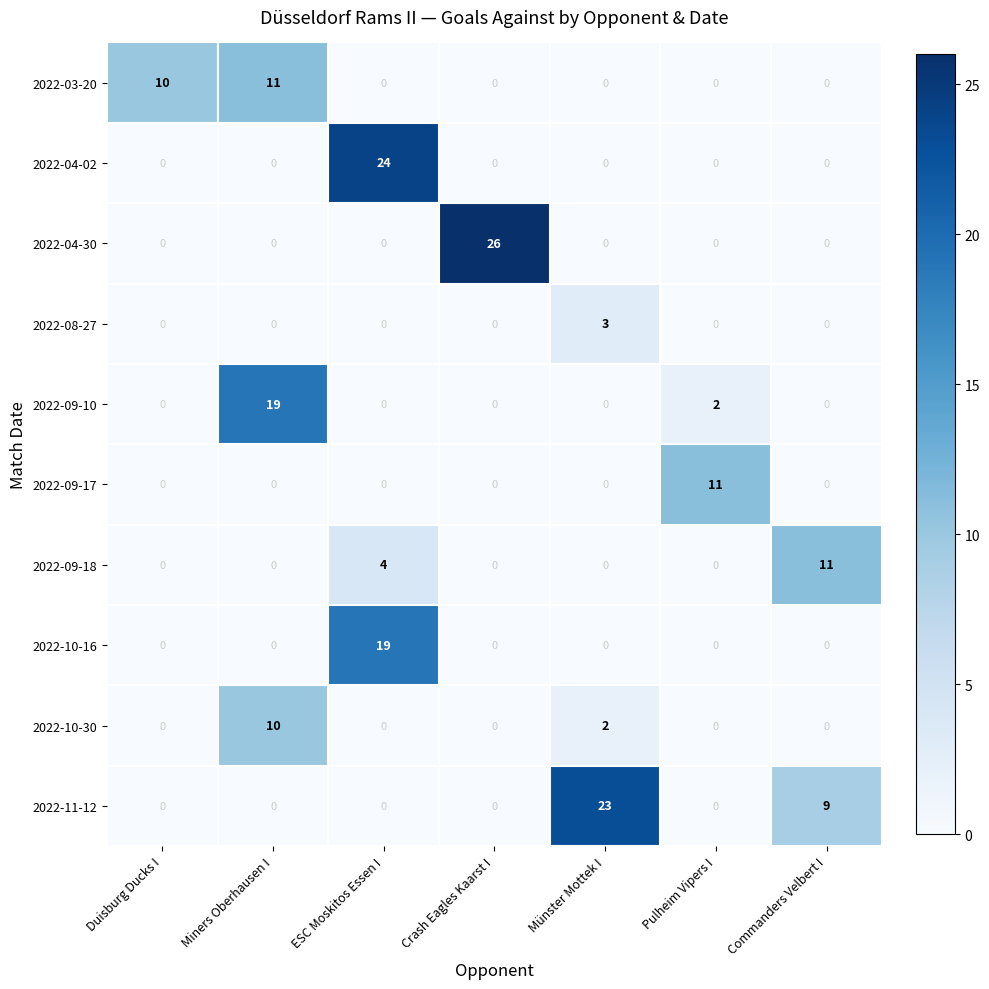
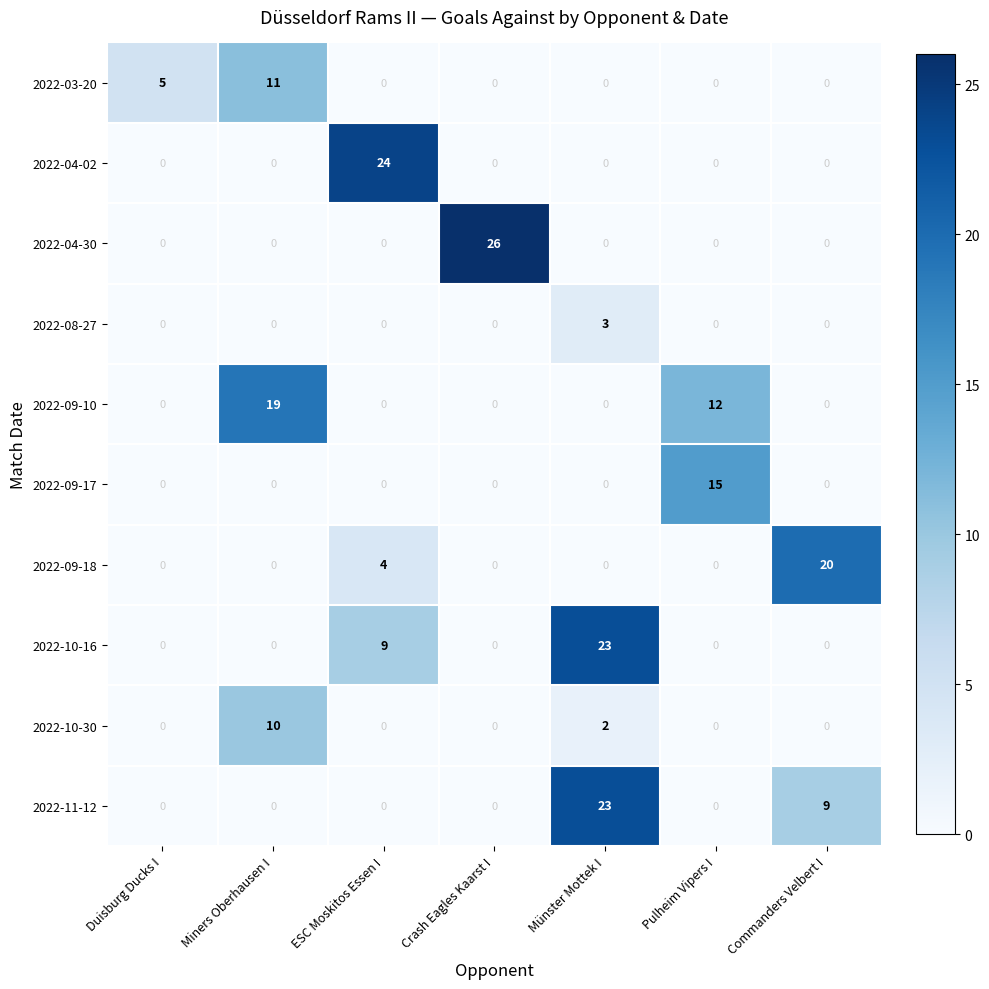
2022-03-20, Duisburg Ducks I: 10 -> 5
2022-09-10, Pulheim Vipers I: 2 -> 12
2022-09-17, Pulheim Vipers I: 11 -> 15
2022-09-18, Commanders Velbert I: 11 -> 20
2022-10-16, ESC Moskitos Essen I: 19 -> 9
2022-10-16, Münster Mottek I: 0 -> 23
